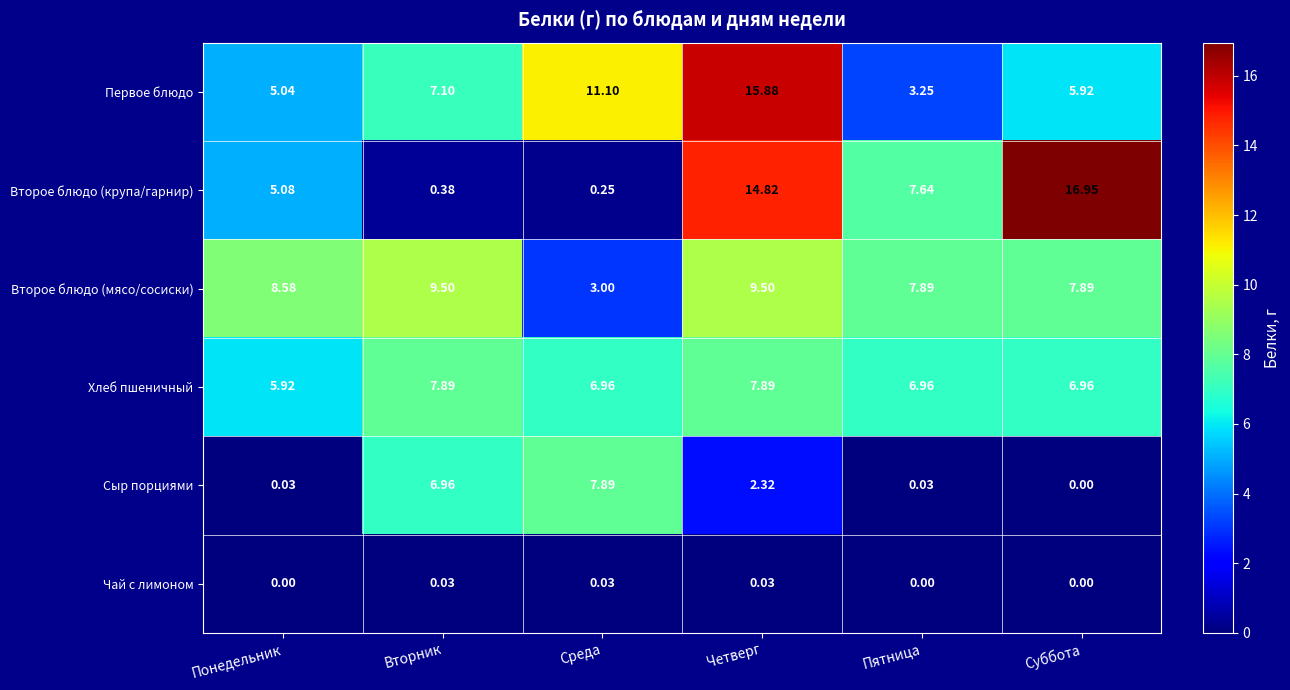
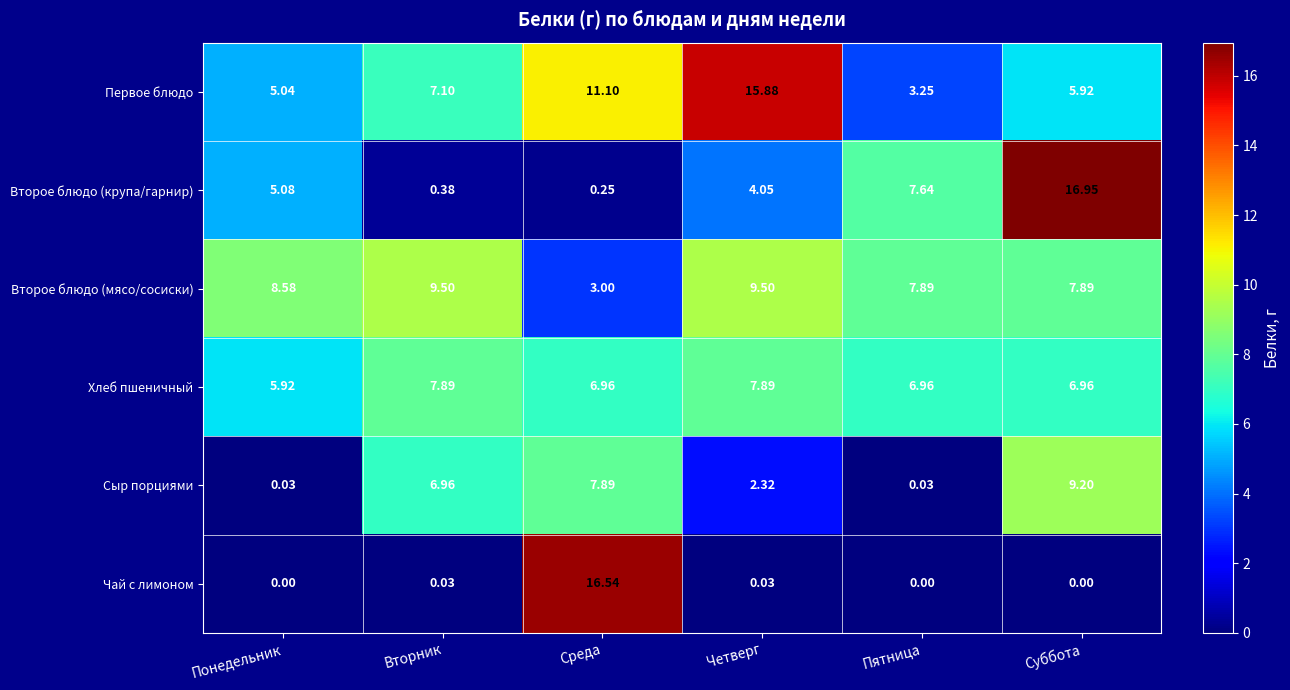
Второе блюдо (крупа/гарнир), Четверг: 14.82 -> 4.05
Сыр порциями, Суббота: 0.00 -> 9.20
Чай с лимоном, Среда: 0.03 -> 16.54
